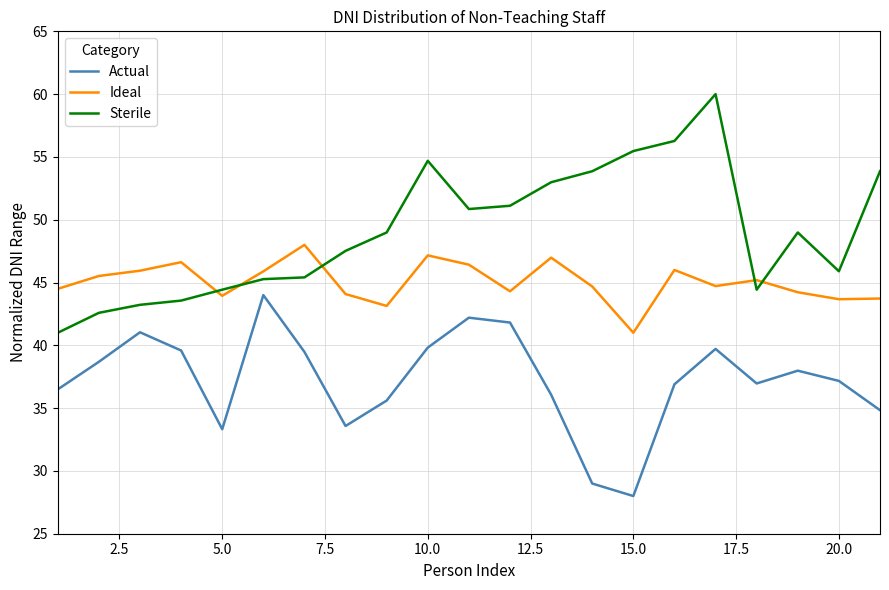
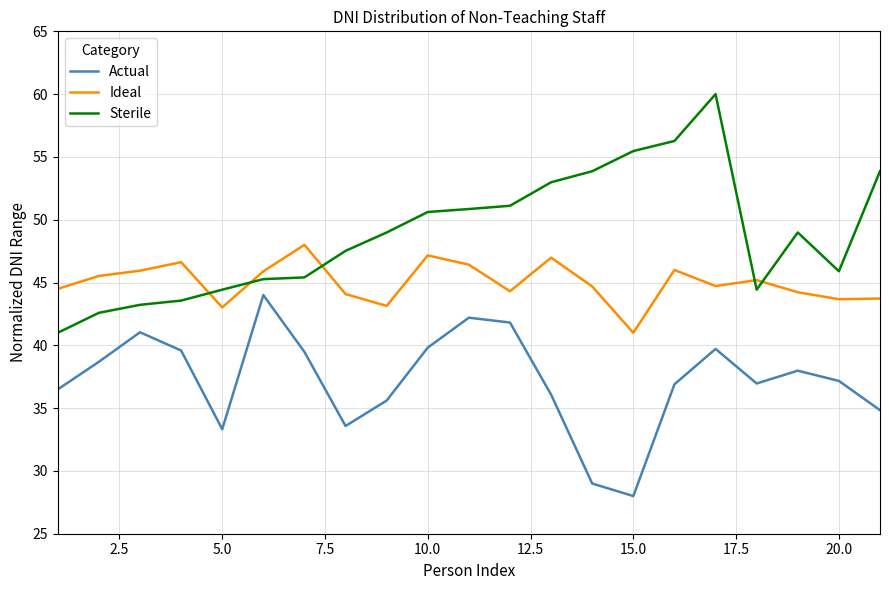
Ideal, 5.0: 43.9 -> 43.0
Sterile, 10.0: 54.7 -> 50.6
